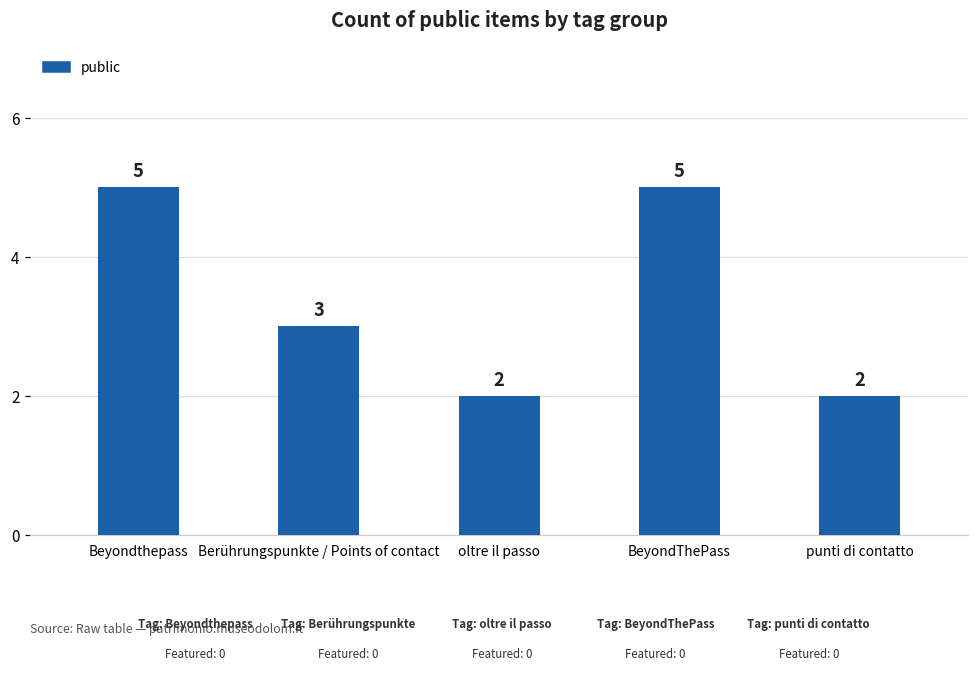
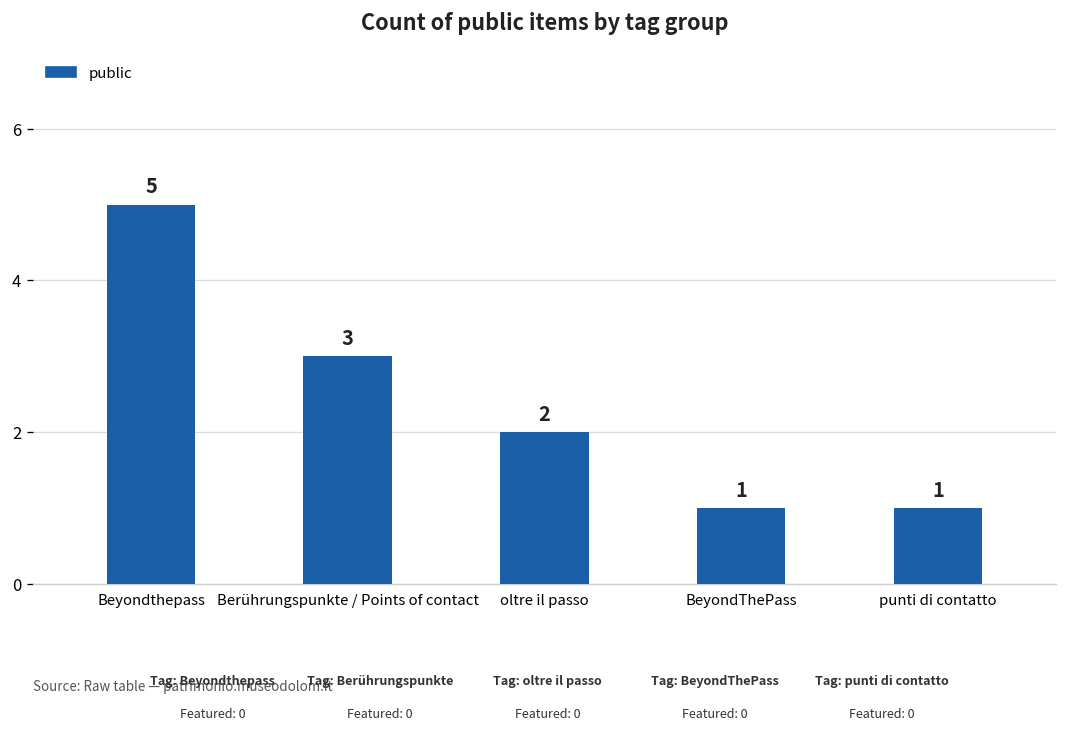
BeyondThePass: 5 -> 1
punti di contatto: 2 -> 1
